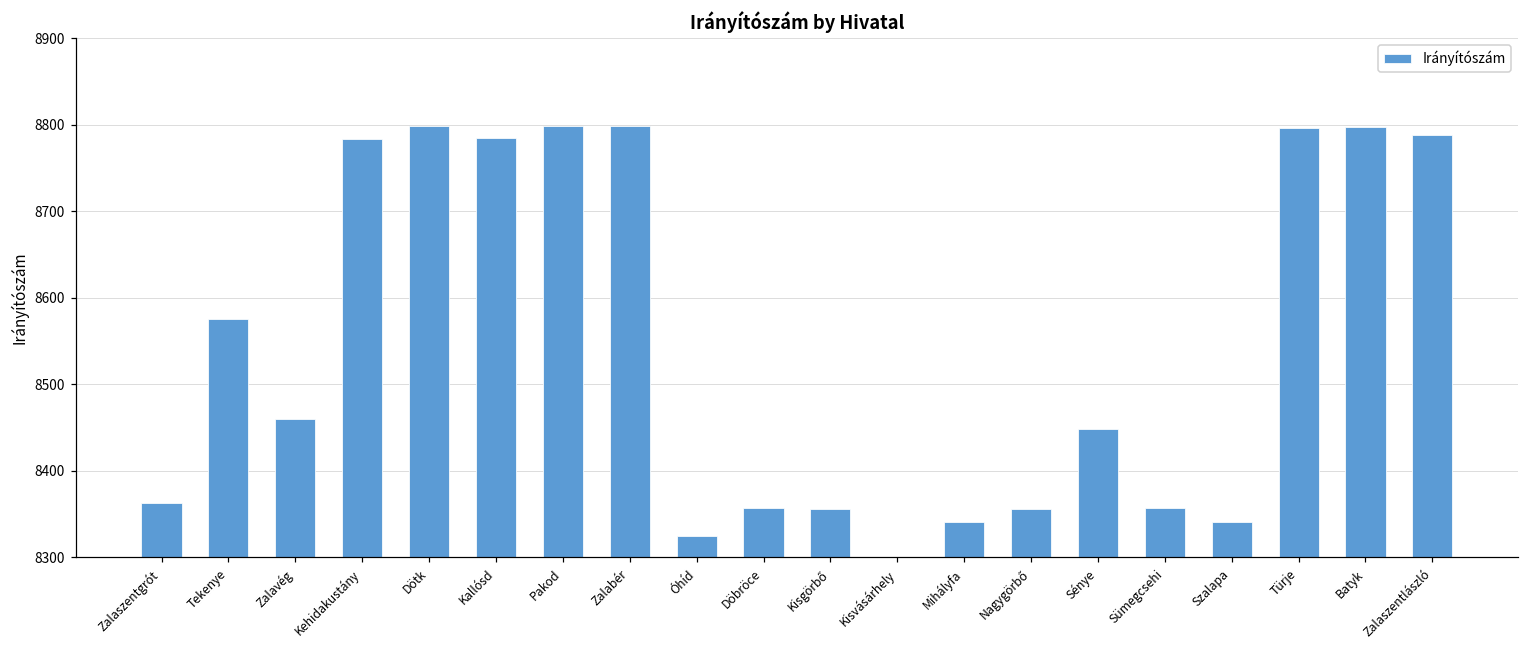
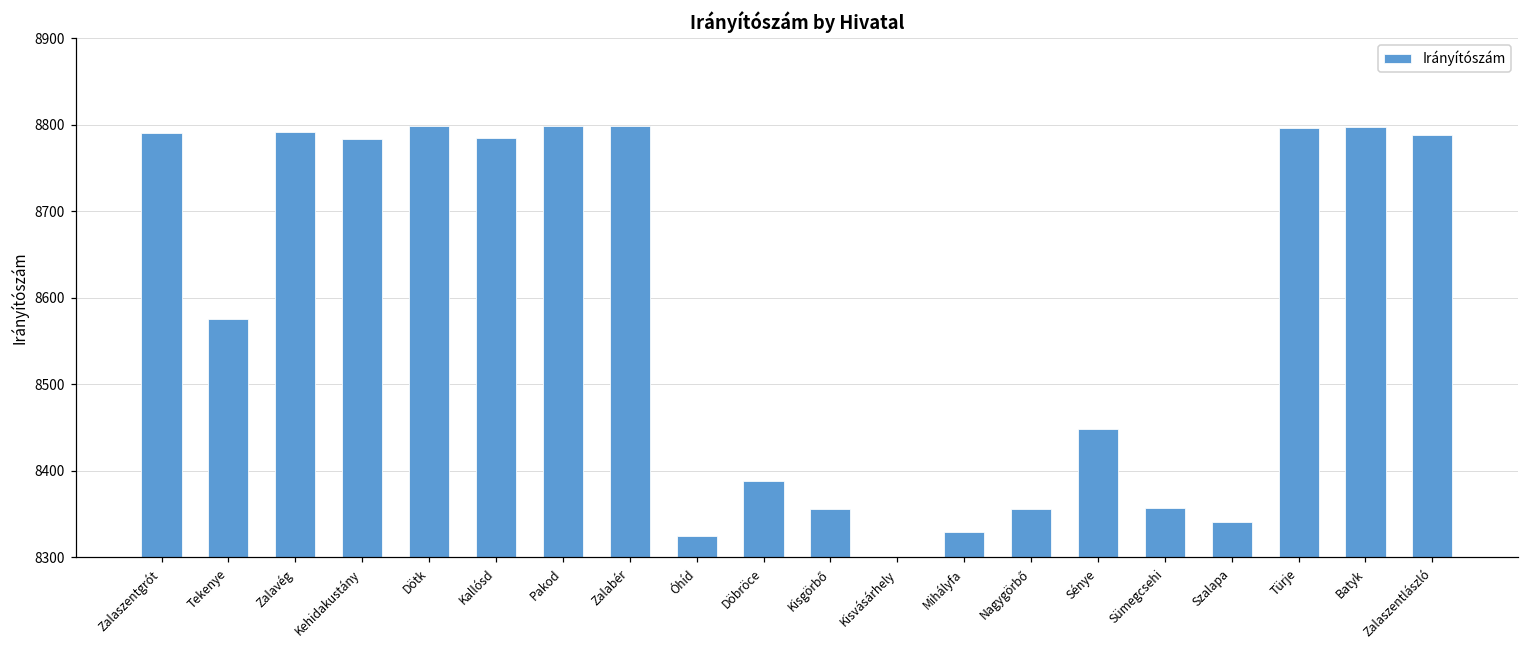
Zalaszentgrót: 8360 -> 8790
Zalavég: 8460 -> 8790
Döbröce: 8360 -> 8390
Mihályfa: 8340 -> 8330
